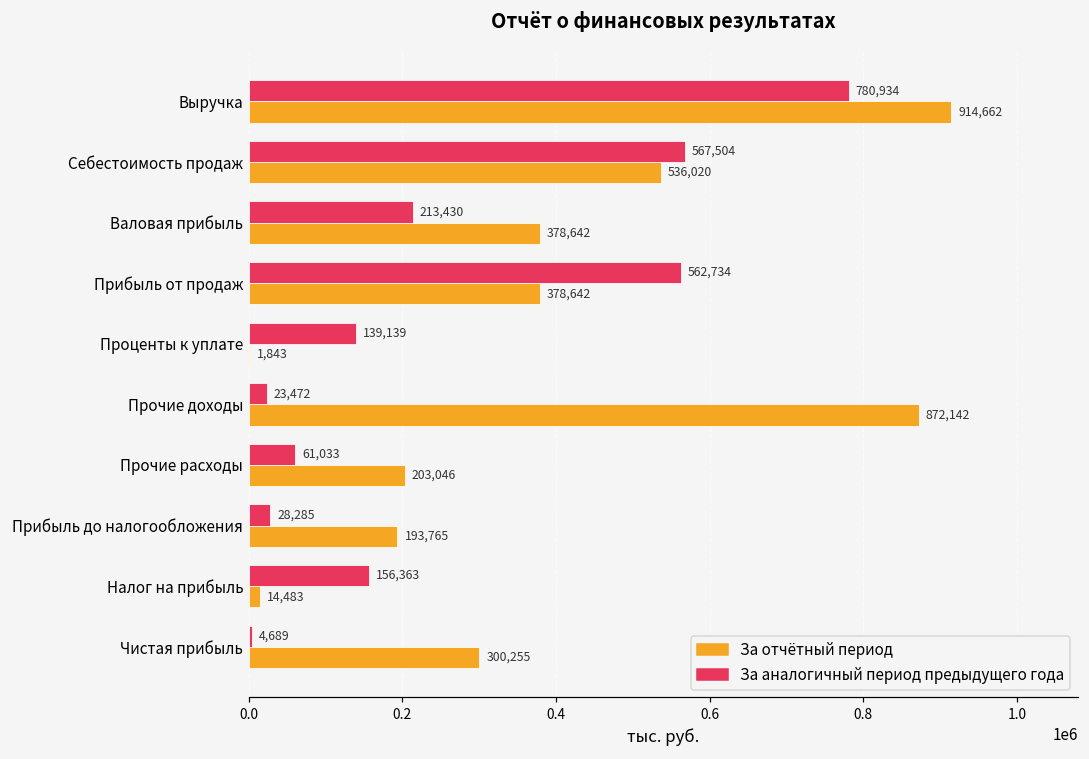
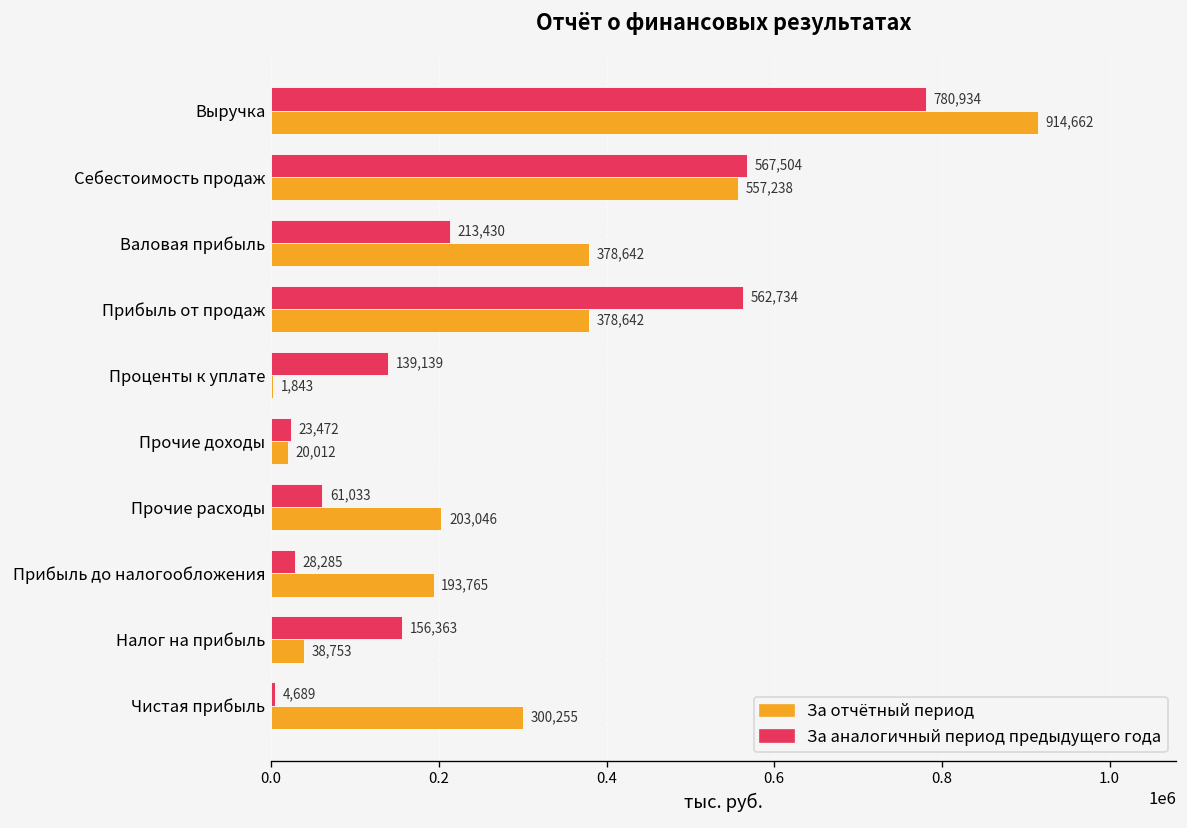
За отчётный период, Себестоимость продаж: 536,020 -> 557,238
За отчётный период, Прочие доходы: 872,142 -> 20,012
За отчётный период, Налог на прибыль: 14,483 -> 38,753
